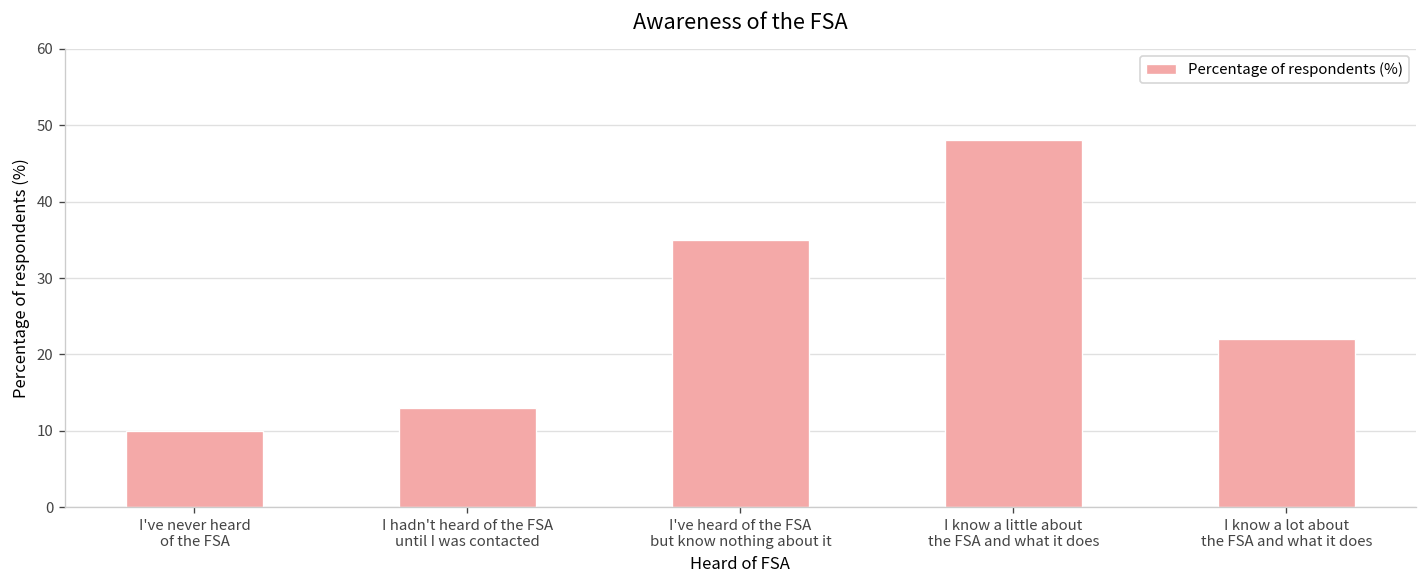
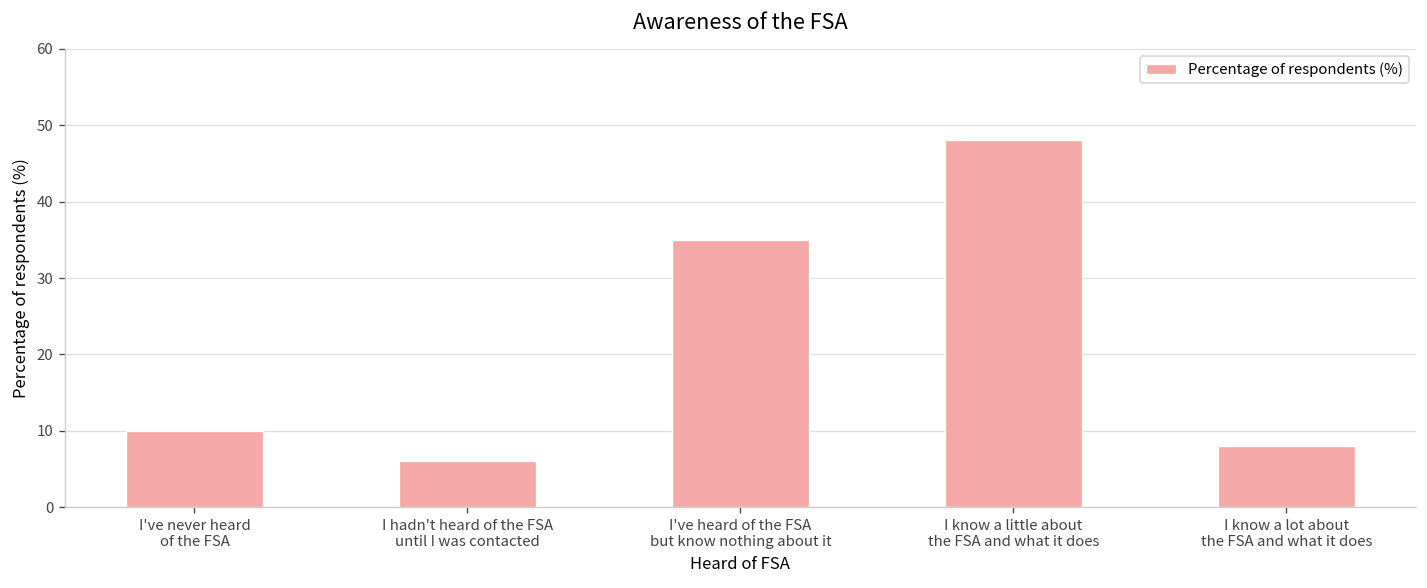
I hadn't heard of the FSA until I was contacted: 13 -> 6
I know a lot about the FSA and what it does: 22 -> 8
